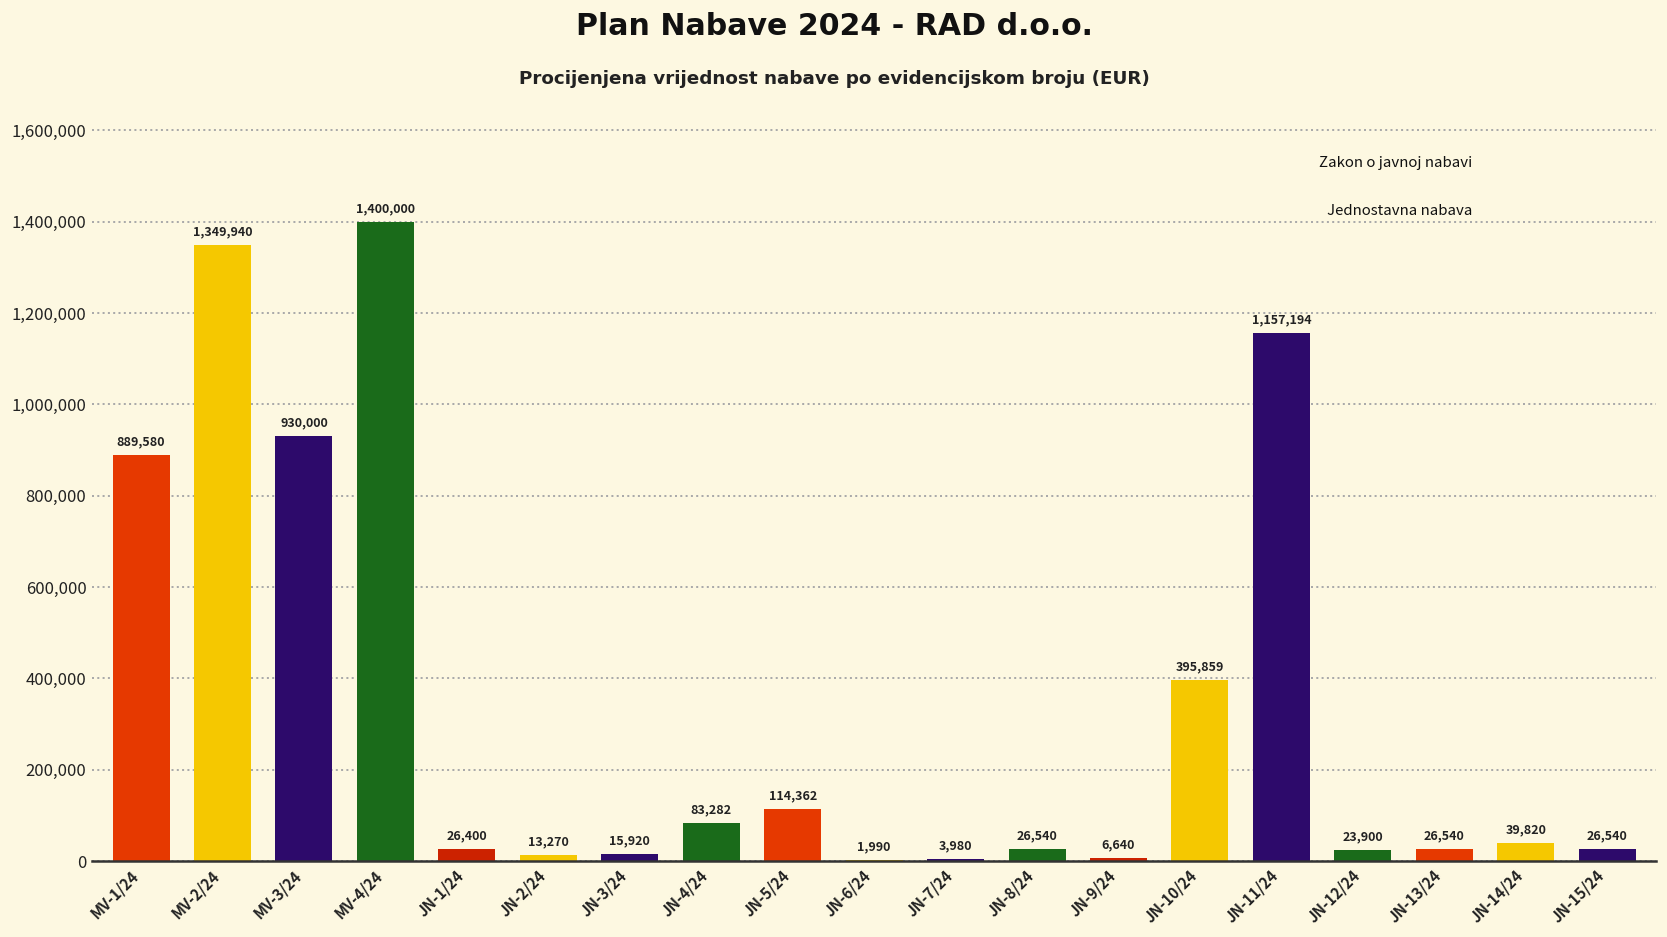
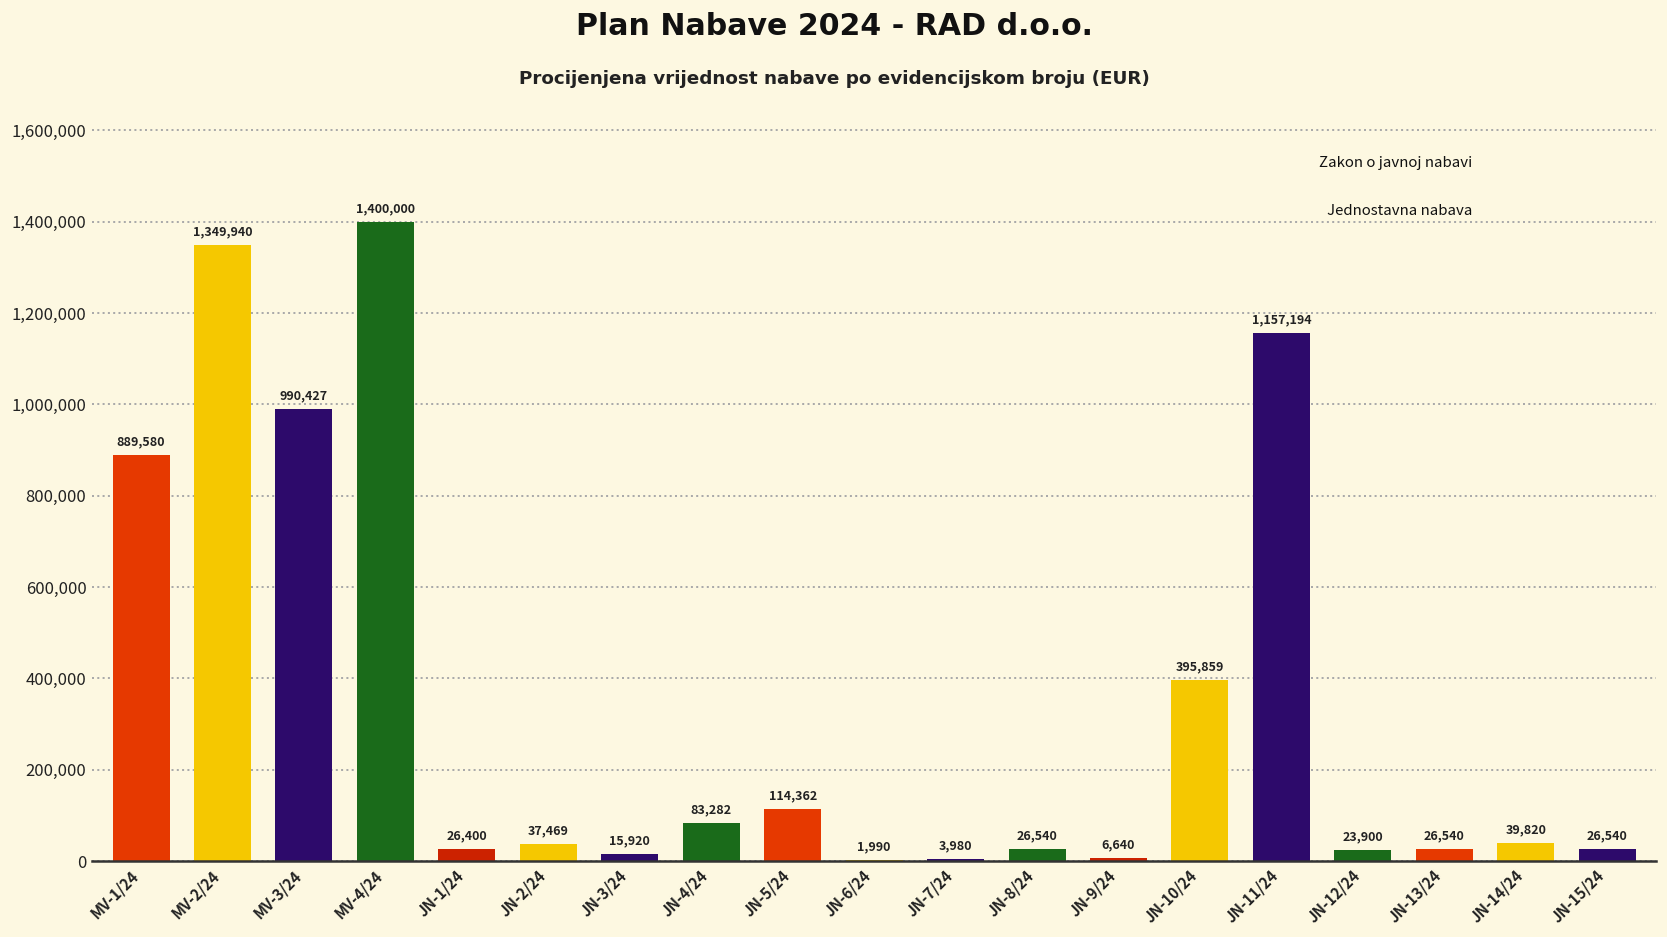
MV-3/24: 930,000 -> 990,427
JN-2/24: 13,270 -> 37,469
